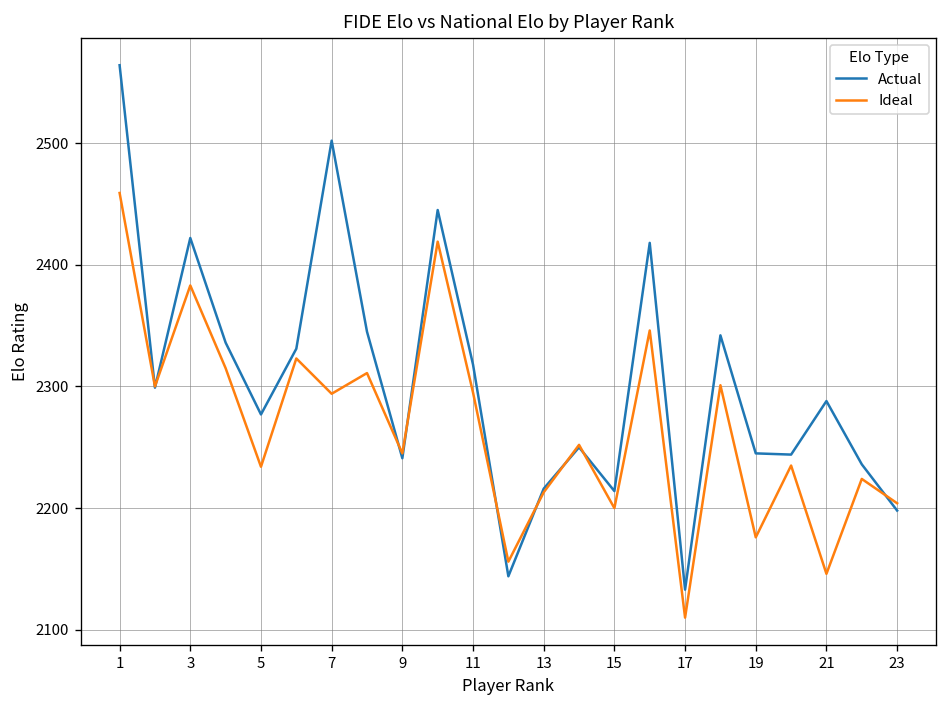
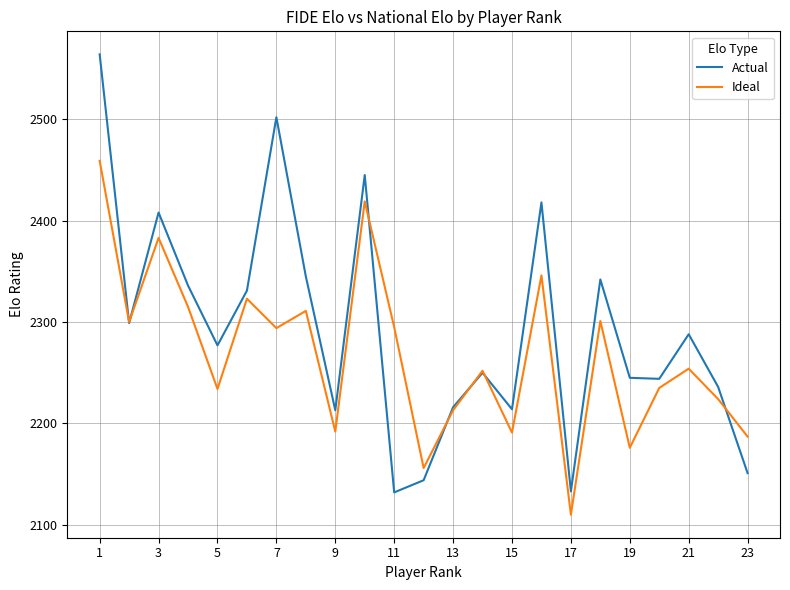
Actual, 3: 2422 -> 2408
Actual, 9: 2241 -> 2213
Ideal, 9: 2245 -> 2192
Actual, 11: 2318 -> 2132
Ideal, 15: 2200 -> 2191
Ideal, 21: 2146 -> 2254
Actual, 23: 2198 -> 2151
Ideal, 23: 2204 -> 2187
